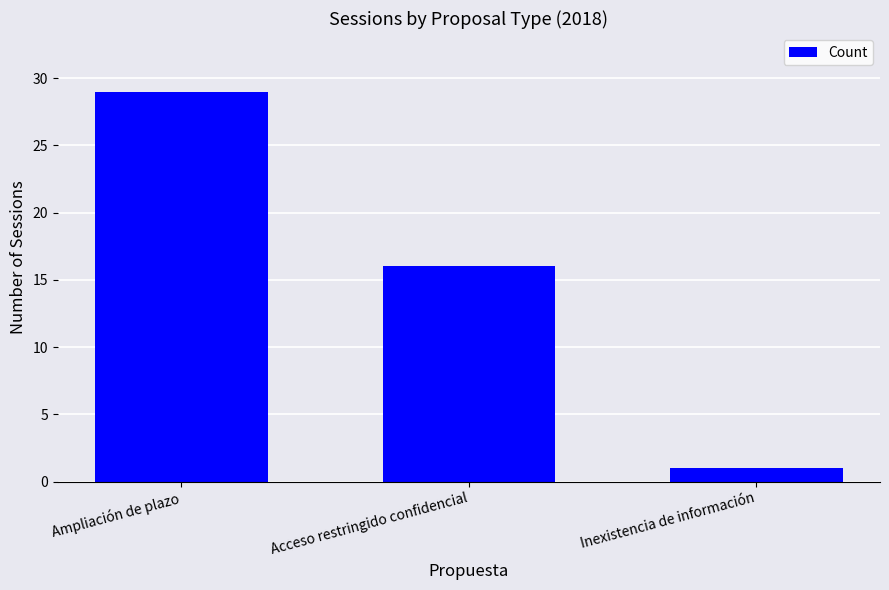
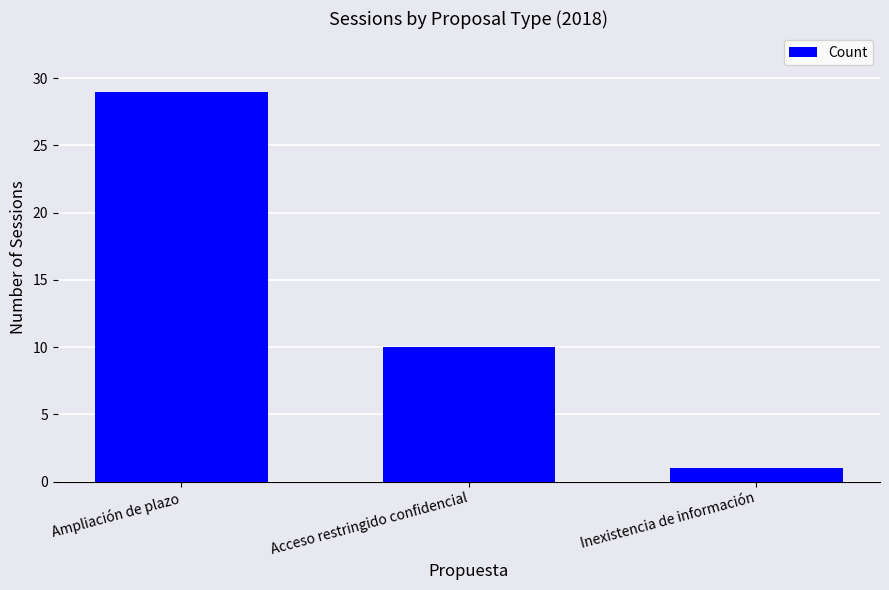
Acceso restringido confidencial: 16 -> 10
